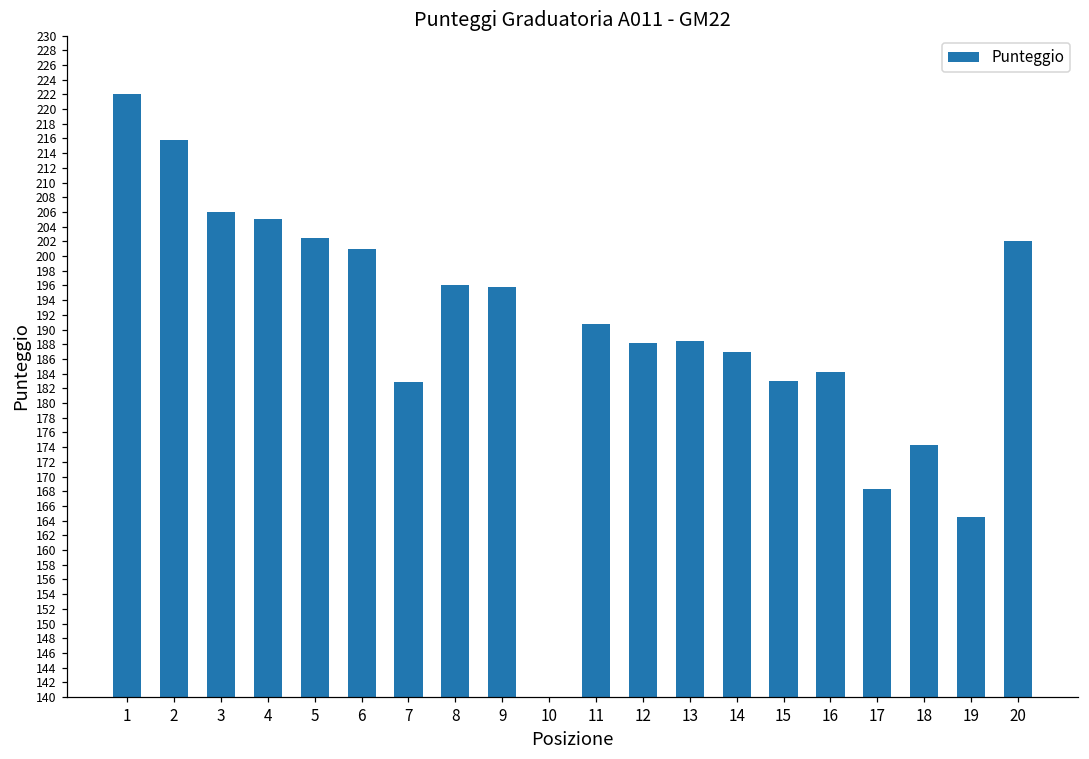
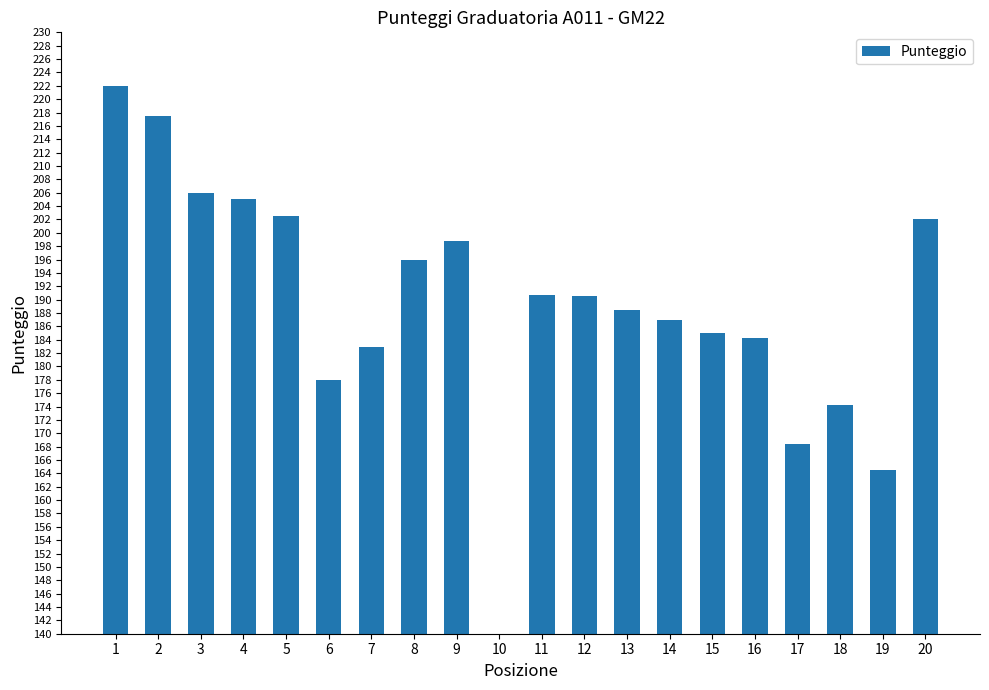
2: 216 -> 217
6: 201 -> 178
9: 196 -> 199
12: 188 -> 191
15: 183 -> 185
